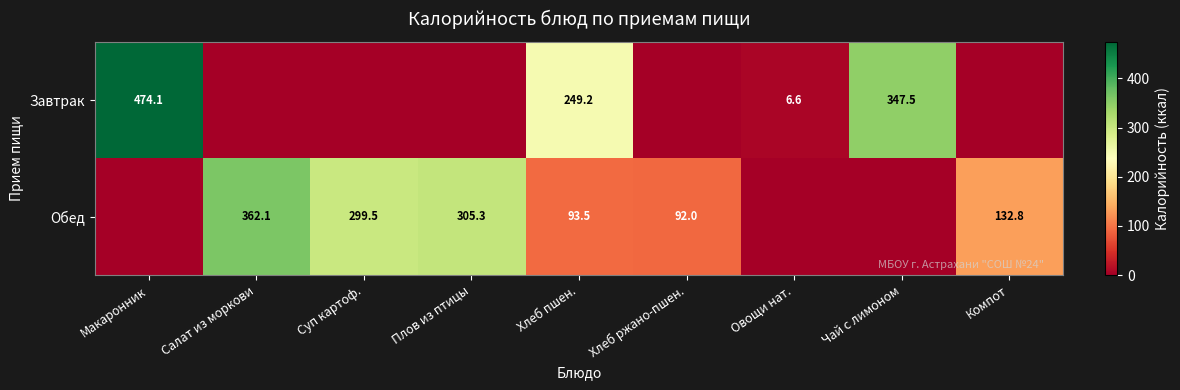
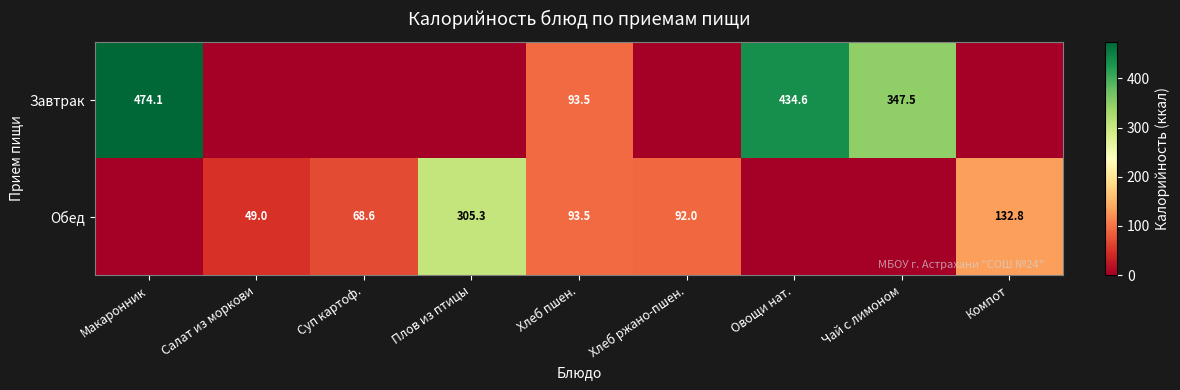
Завтрак, Хлеб пшен.: 249.2 -> 93.5
Завтрак, Овощи нат.: 6.6 -> 434.6
Обед, Салат из моркови: 362.1 -> 49.0
Обед, Суп картоф.: 299.5 -> 68.6
